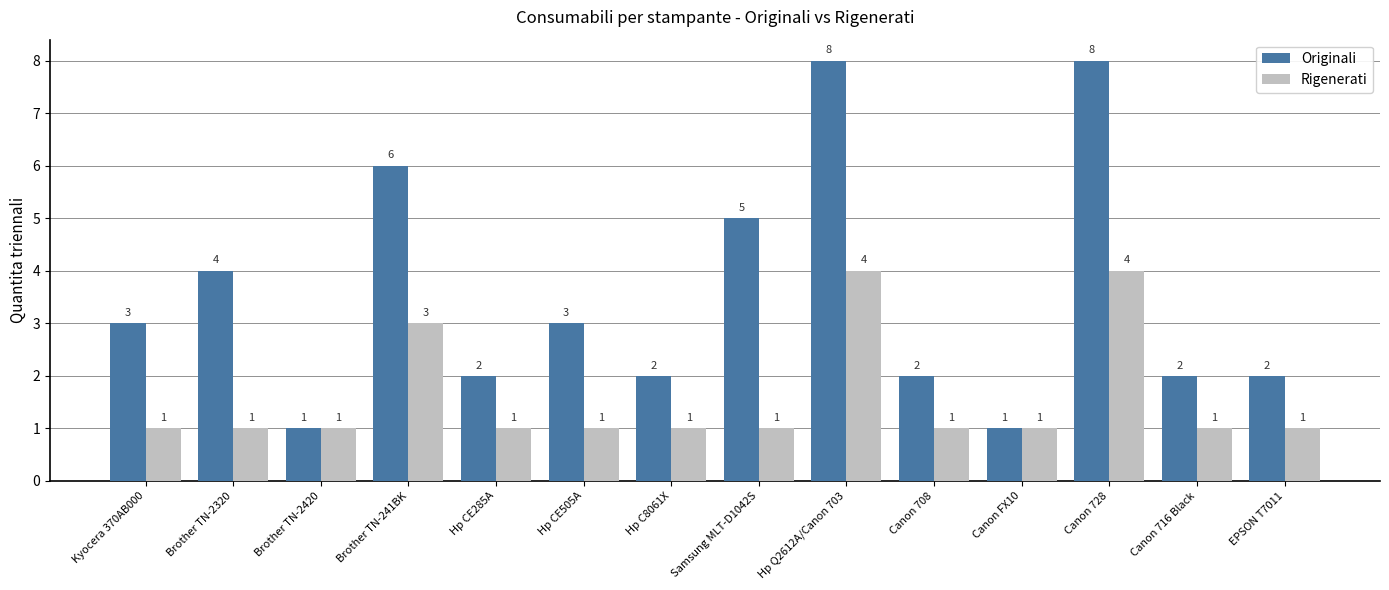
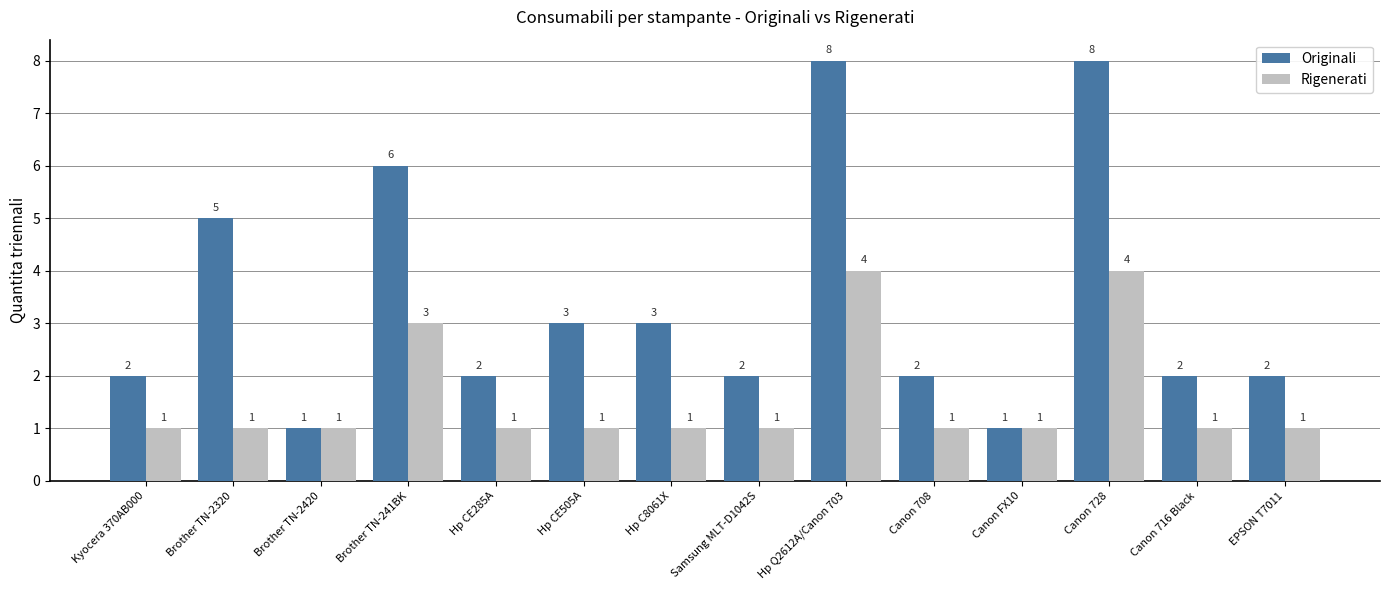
Originali, Kyocera 370AB000: 3 -> 2
Originali, Brother TN-2320: 4 -> 5
Originali, Hp C8061X: 2 -> 3
Originali, Samsung MLT-D1042S: 5 -> 2
